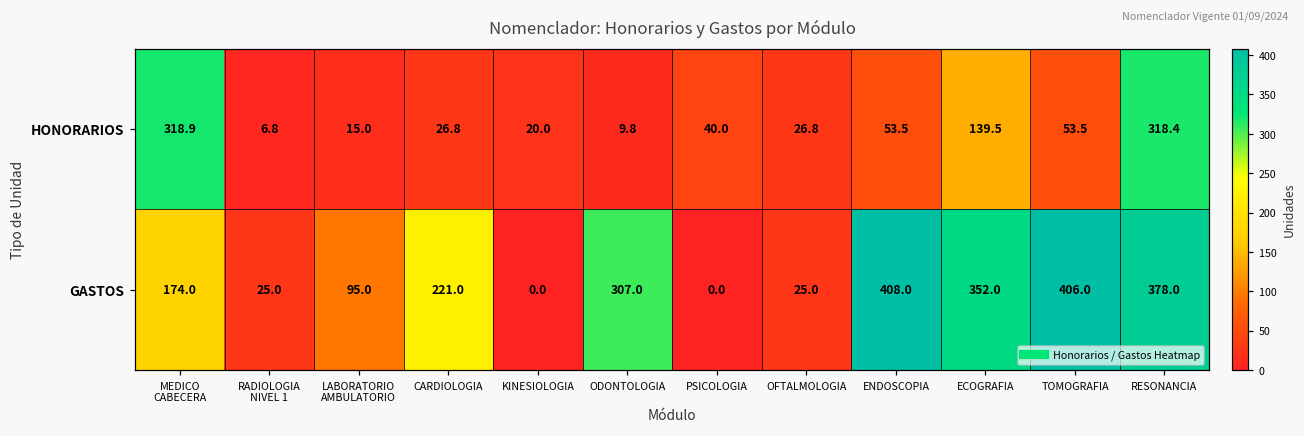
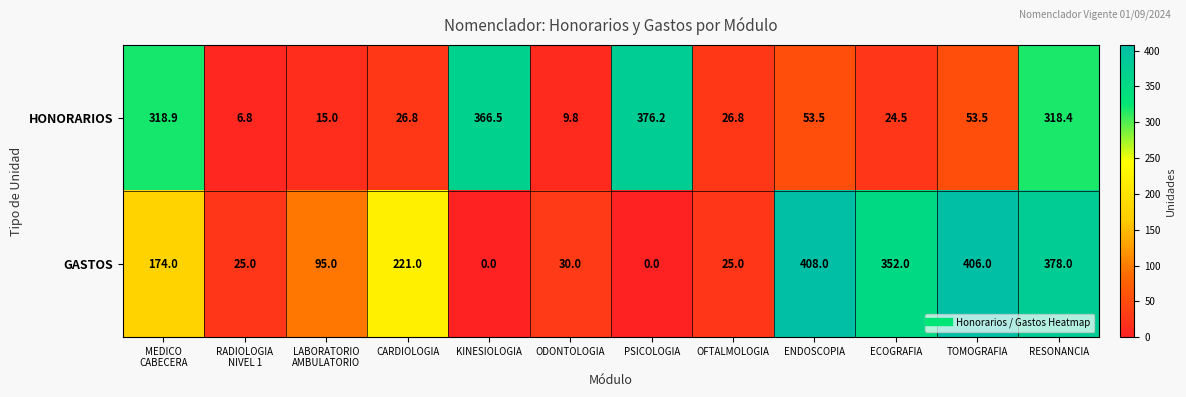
HONORARIOS, KINESIOLOGIA: 20.0 -> 366.5
HONORARIOS, PSICOLOGIA: 40.0 -> 376.2
HONORARIOS, ECOGRAFIA: 139.5 -> 24.5
GASTOS, ODONTOLOGIA: 307.0 -> 30.0
